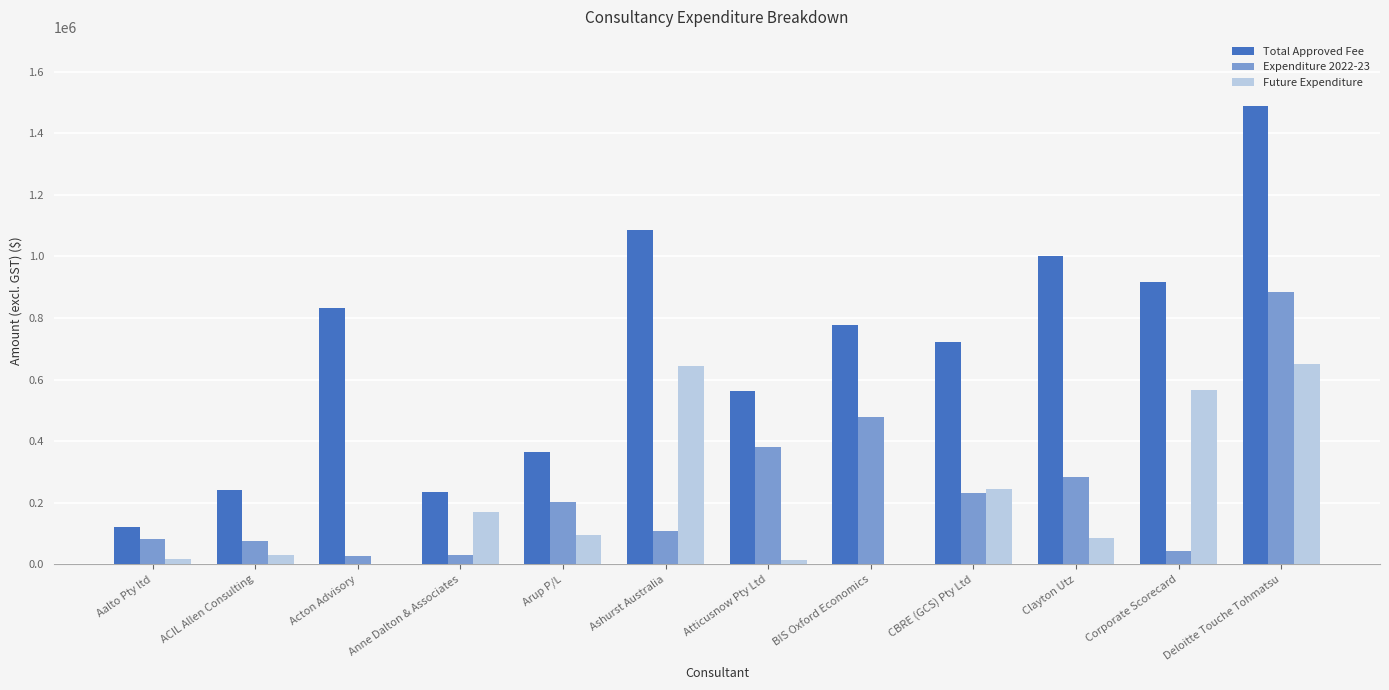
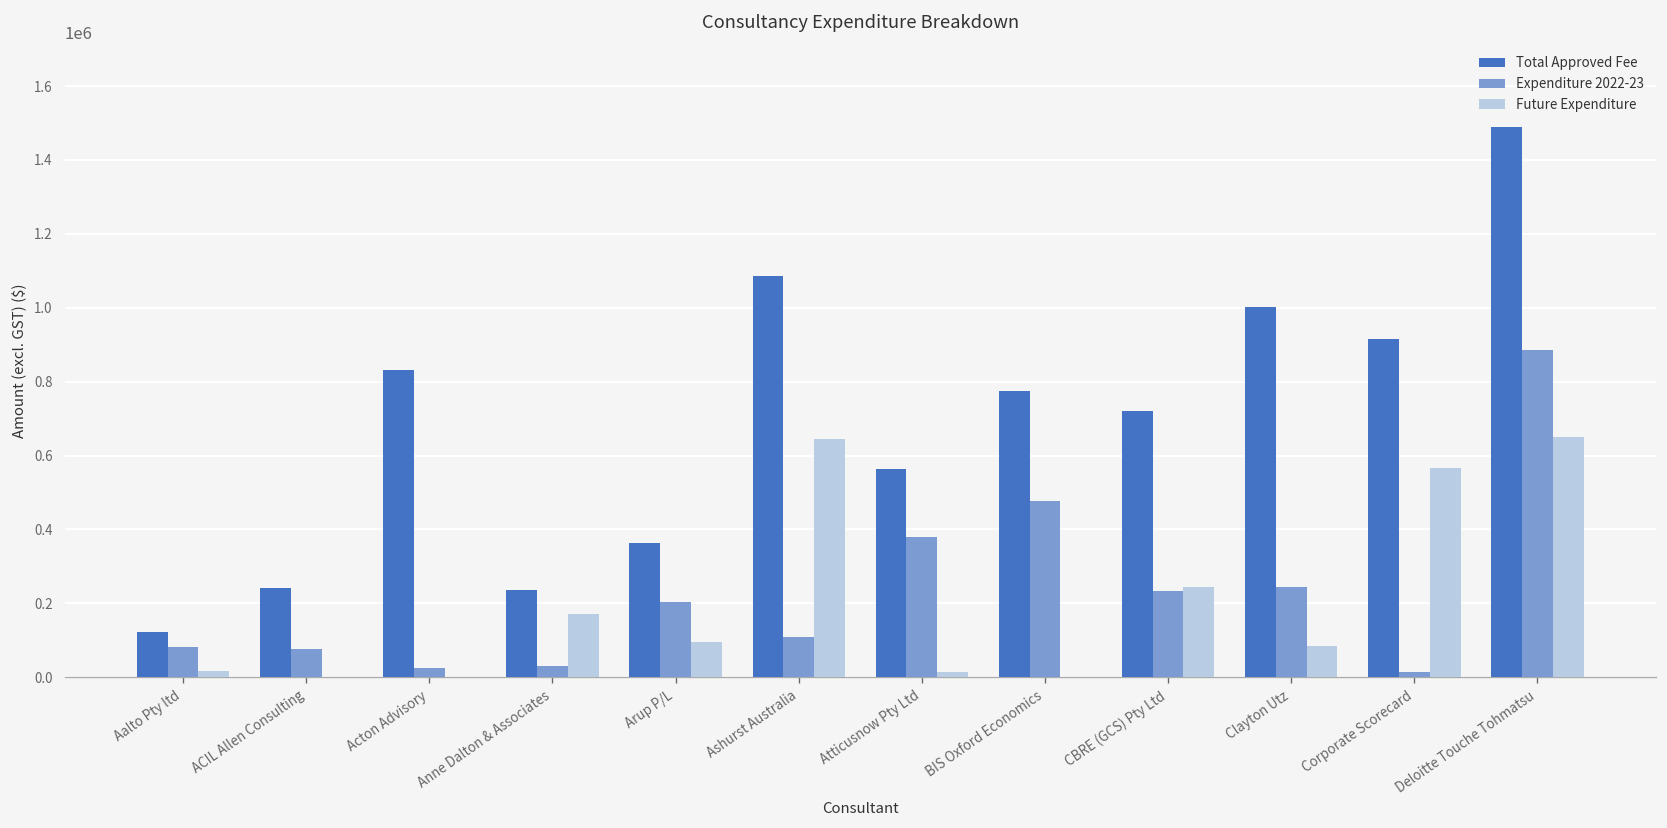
Future Expenditure, ACIL Allen Consulting: 30000 -> 0
Expenditure 2022-23, Clayton Utz: 280000 -> 240000
Expenditure 2022-23, Corporate Scorecard: 40000 -> 10000
